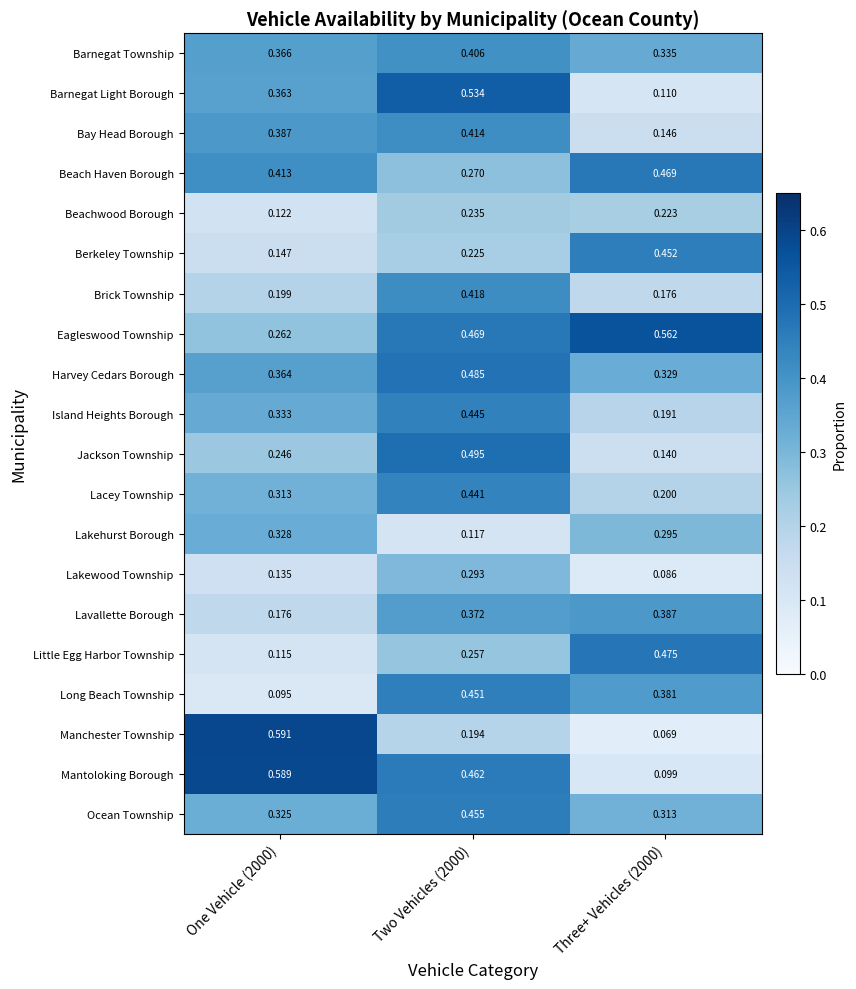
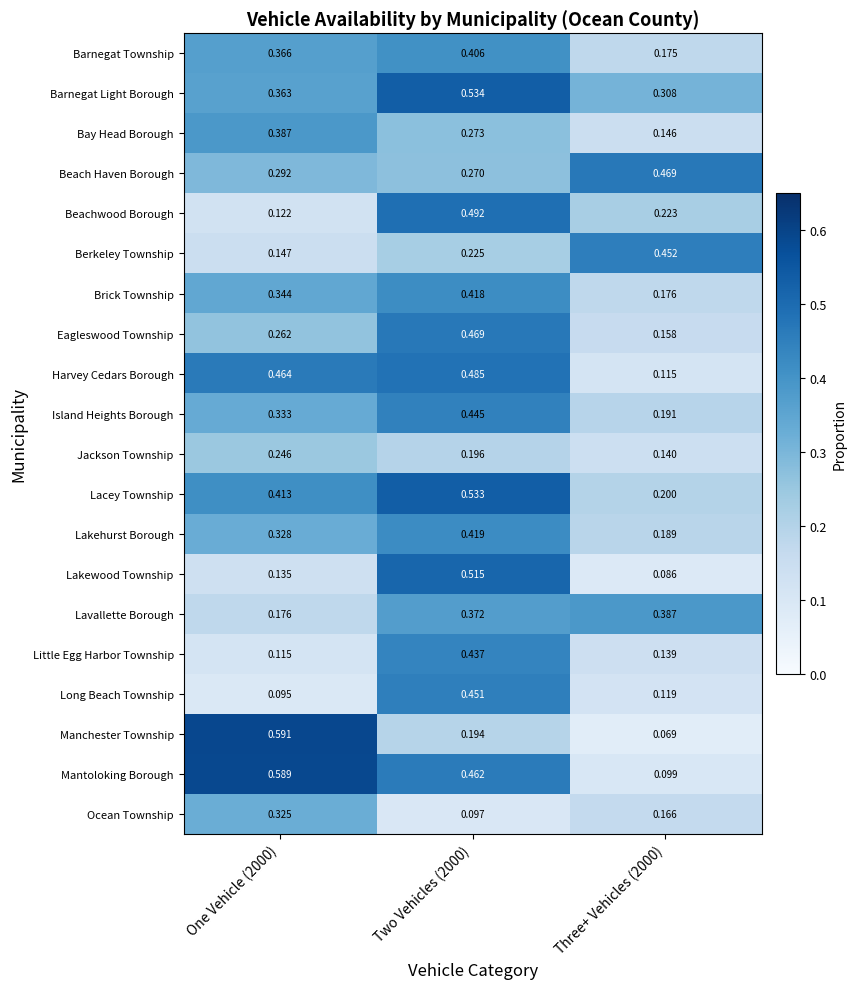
Barnegat Township, Three+ Vehicles (2000): 0.335 -> 0.175
Barnegat Light Borough, Three+ Vehicles (2000): 0.110 -> 0.308
Bay Head Borough, Two Vehicles (2000): 0.414 -> 0.273
Beach Haven Borough, One Vehicle (2000): 0.413 -> 0.292
Beachwood Borough, Two Vehicles (2000): 0.235 -> 0.492
Brick Township, One Vehicle (2000): 0.199 -> 0.344
Eagleswood Township, Three+ Vehicles (2000): 0.562 -> 0.158
Harvey Cedars Borough, One Vehicle (2000): 0.364 -> 0.464
Harvey Cedars Borough, Three+ Vehicles (2000): 0.329 -> 0.115
Jackson Township, Two Vehicles (2000): 0.495 -> 0.196
Lacey Township, One Vehicle (2000): 0.313 -> 0.413
Lacey Township, Two Vehicles (2000): 0.441 -> 0.533
Lakehurst Borough, Two Vehicles (2000): 0.117 -> 0.419
Lakehurst Borough, Three+ Vehicles (2000): 0.295 -> 0.189
Lakewood Township, Two Vehicles (2000): 0.293 -> 0.515
Little Egg Harbor Township, Two Vehicles (2000): 0.257 -> 0.437
Little Egg Harbor Township, Three+ Vehicles (2000): 0.475 -> 0.139
Long Beach Township, Three+ Vehicles (2000): 0.381 -> 0.119
Ocean Township, Two Vehicles (2000): 0.455 -> 0.097
Ocean Township, Three+ Vehicles (2000): 0.313 -> 0.166
